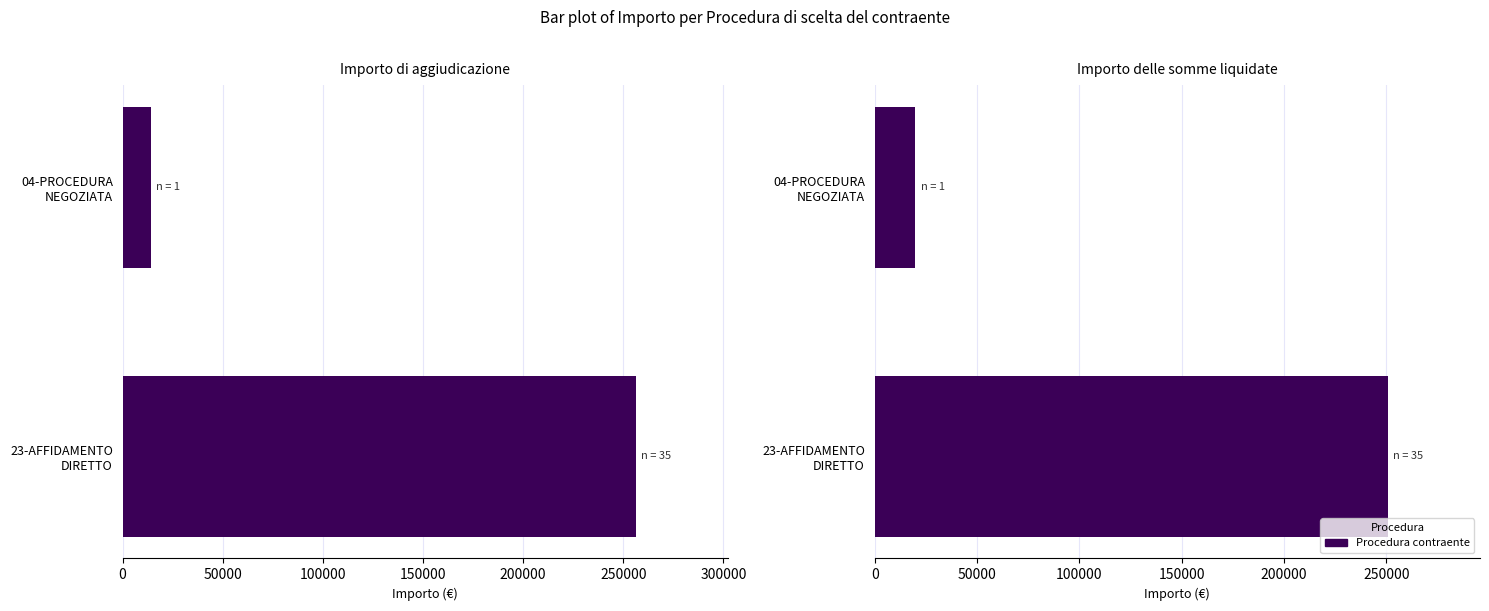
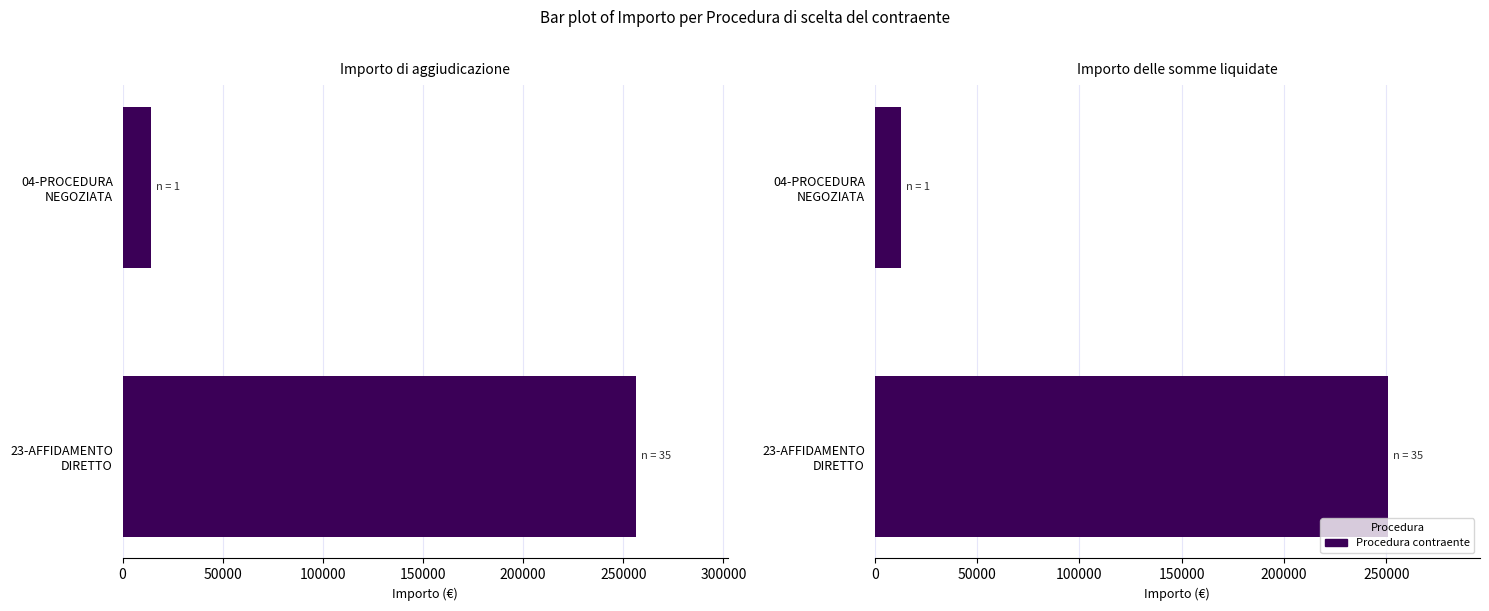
Importo delle somme liquidate, 04-PROCEDURA NEGOZIATA: 20000 -> 13000
